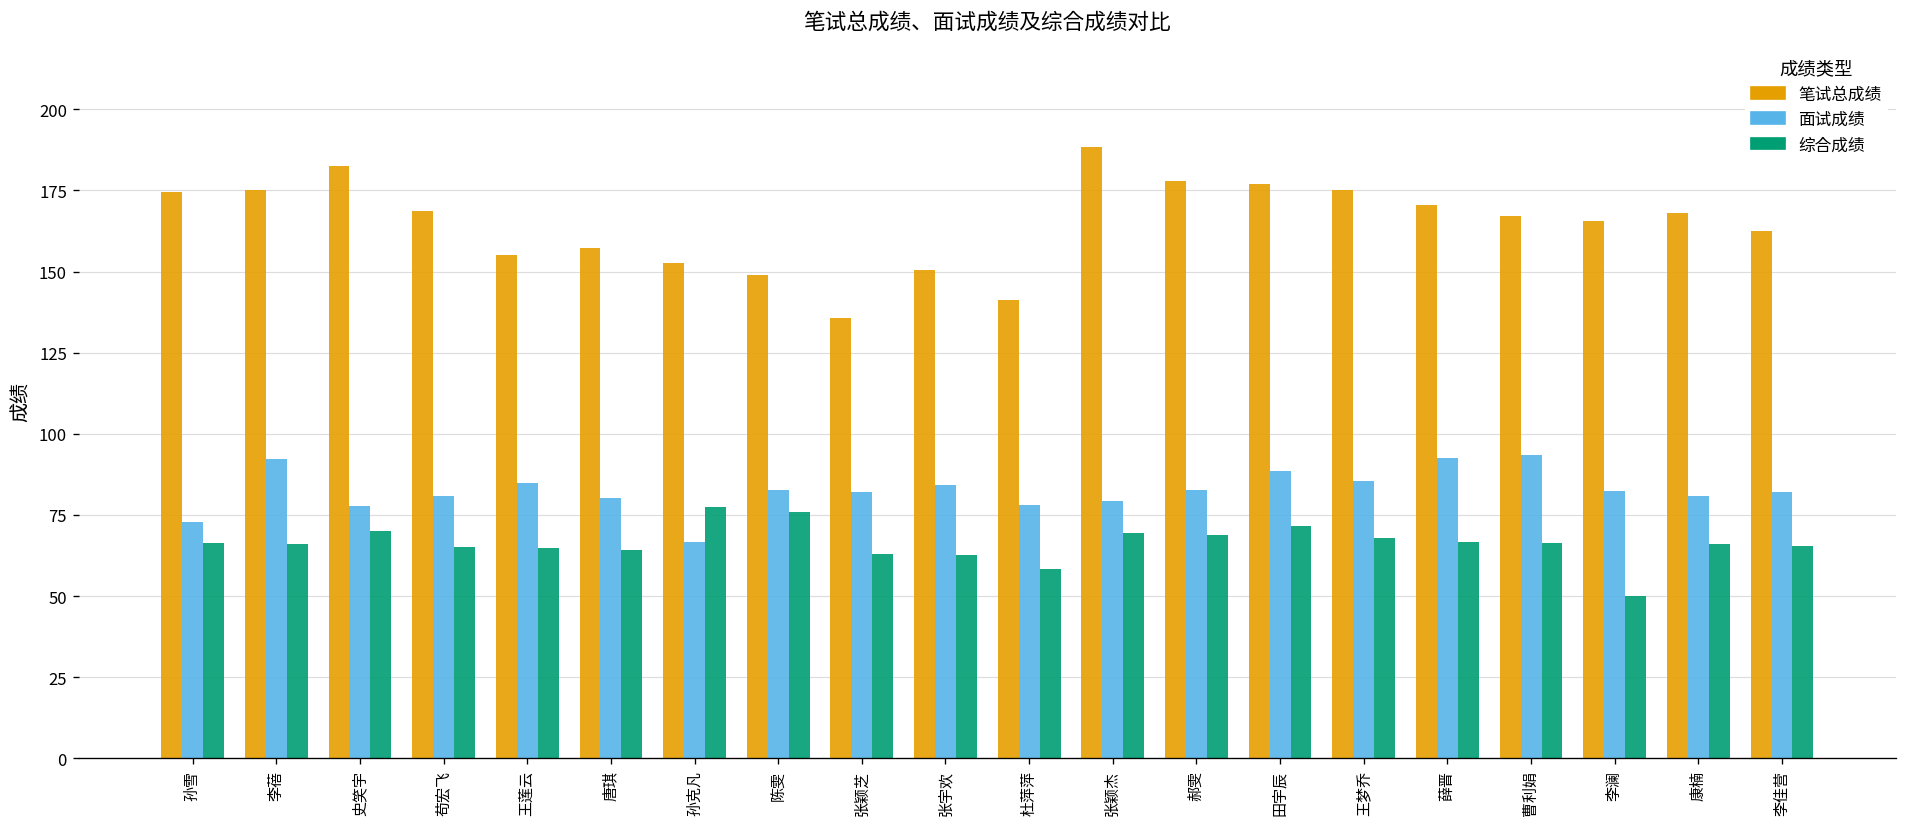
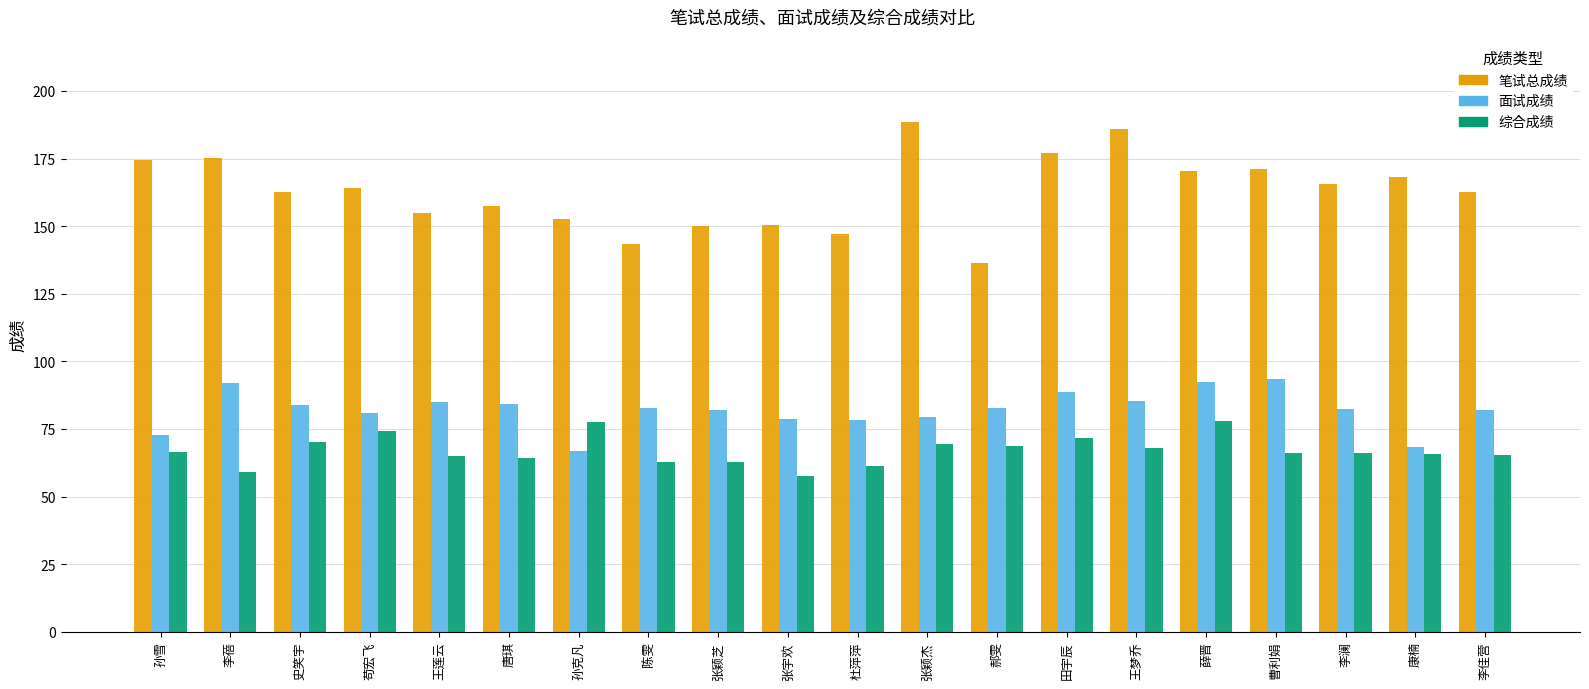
综合成绩, 李蓓: 66 -> 59
笔试总成绩, 史笑宇: 183 -> 163
面试成绩, 史笑宇: 78 -> 84
笔试总成绩, 苟宏飞: 169 -> 164
综合成绩, 苟宏飞: 65 -> 74
面试成绩, 唐琪: 80 -> 84
笔试总成绩, 陈雯: 149 -> 143
综合成绩, 陈雯: 76 -> 63
笔试总成绩, 张颖芝: 136 -> 150
面试成绩, 张宇欢: 84 -> 79
综合成绩, 张宇欢: 63 -> 57
笔试总成绩, 杜萍萍: 141 -> 147
综合成绩, 杜萍萍: 58 -> 61
笔试总成绩, 郝雯: 178 -> 136
笔试总成绩, 王梦乔: 175 -> 186
综合成绩, 薛晋: 67 -> 78
笔试总成绩, 曹利娟: 167 -> 171
综合成绩, 李澜: 50 -> 66
面试成绩, 康楠: 81 -> 68
